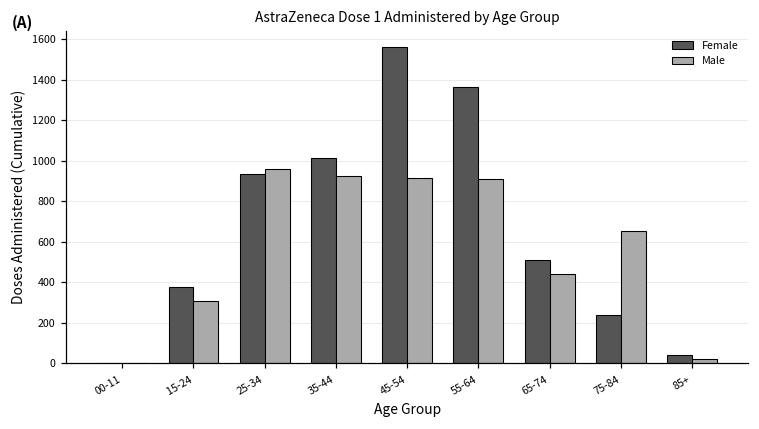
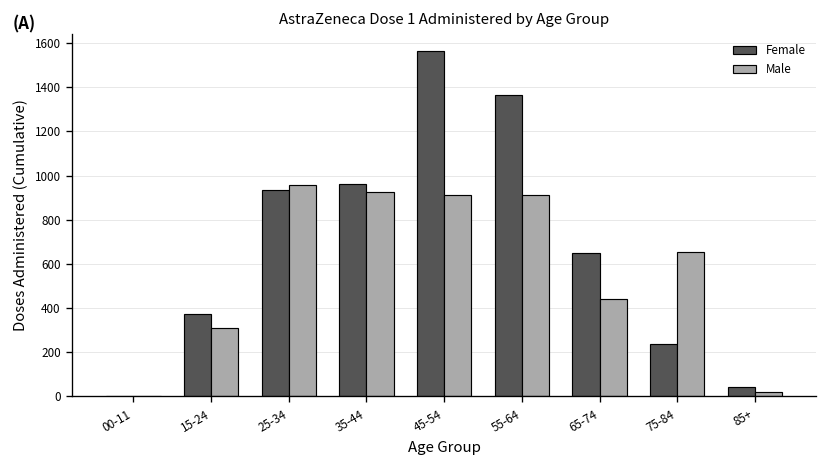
Female, 35-44: 1020 -> 960
Female, 65-74: 510 -> 650
